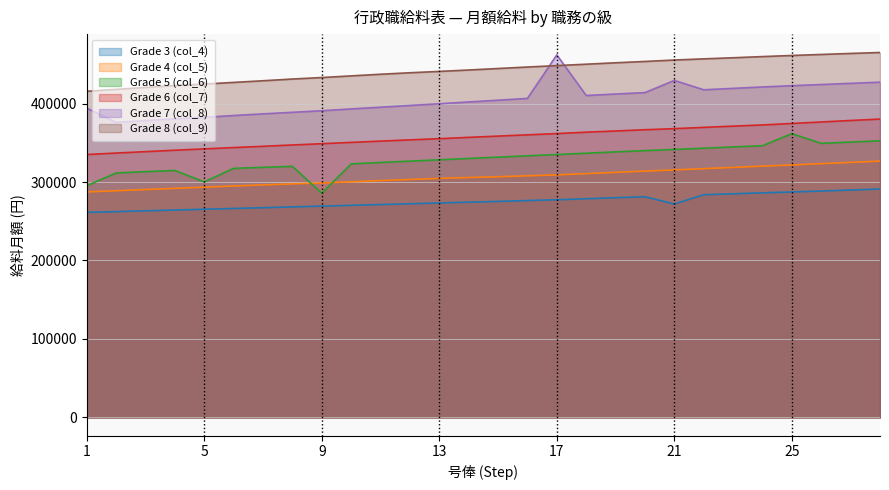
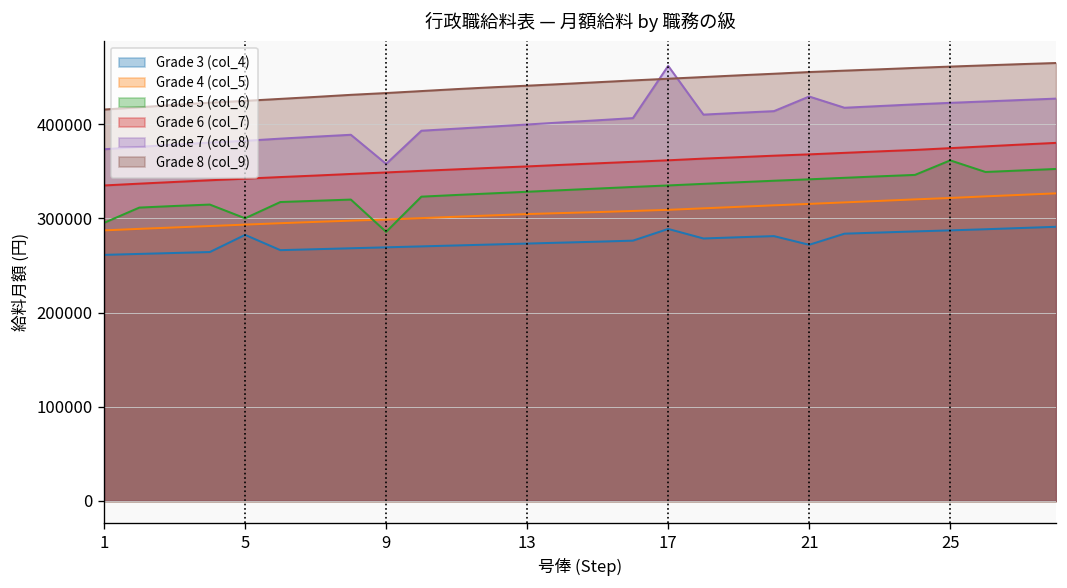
Grade 7 (col_8), 1: 390000 -> 370000
Grade 3 (col_4), 5: 270000 -> 280000
Grade 7 (col_8), 9: 390000 -> 360000
Grade 3 (col_4), 17: 280000 -> 290000
